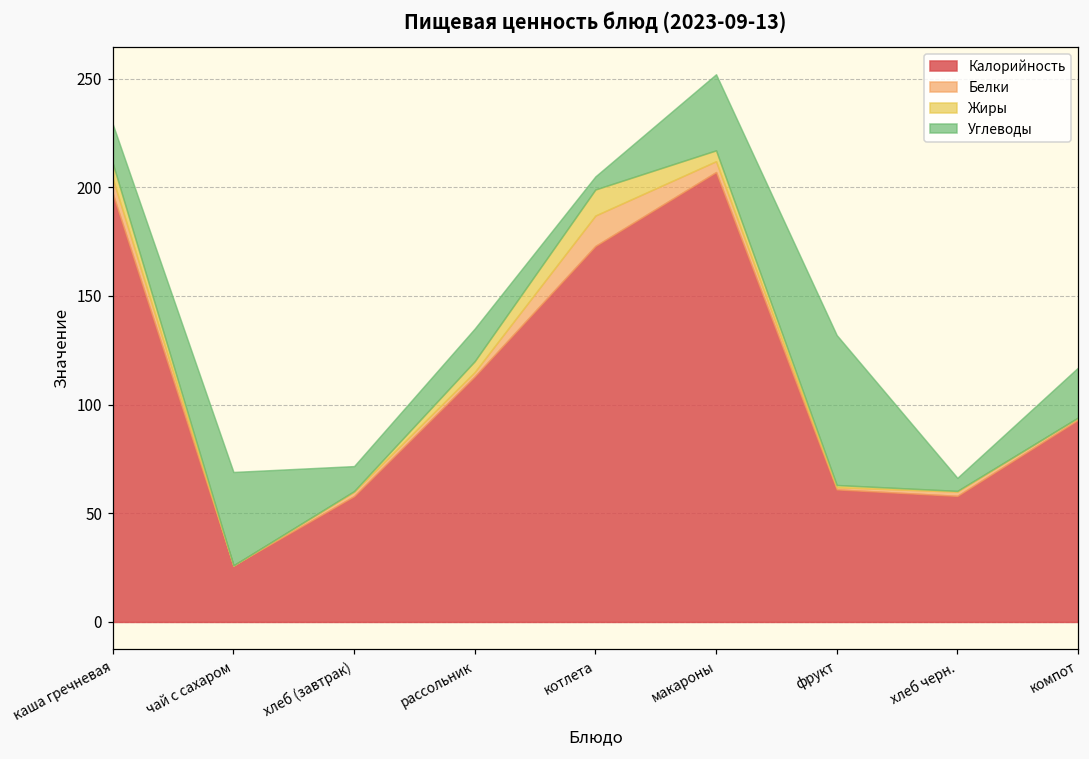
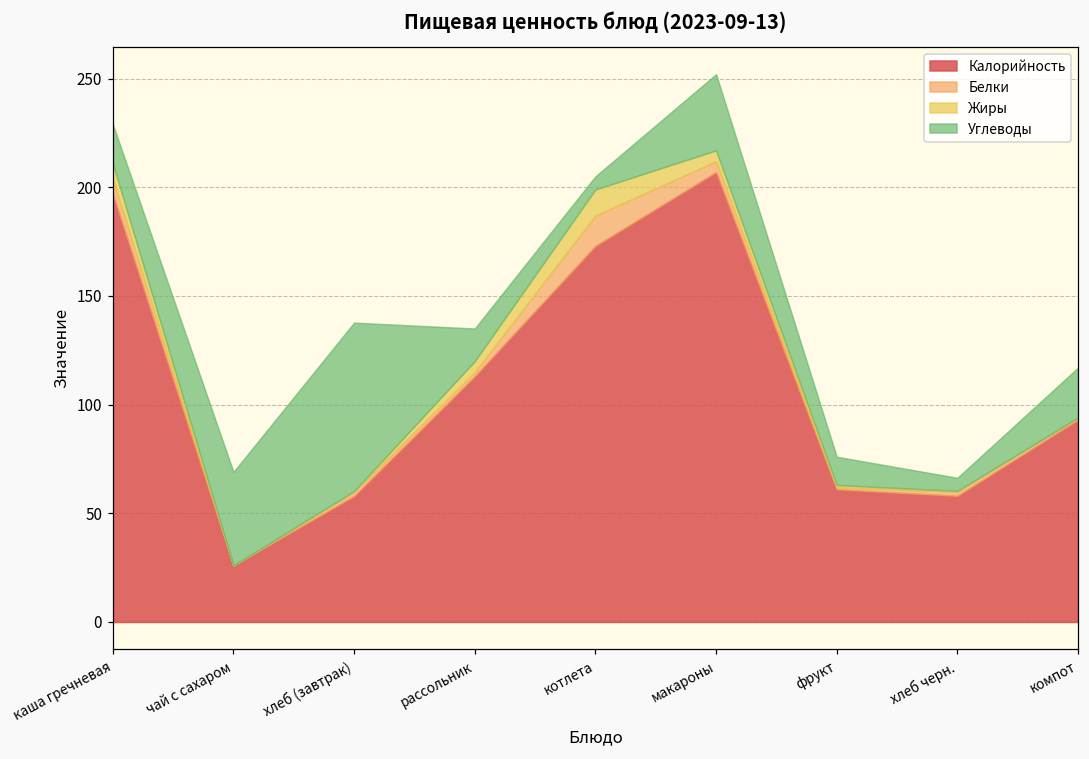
Углеводы, хлеб (завтрак): 11 -> 78
Углеводы, фрукт: 69 -> 13
